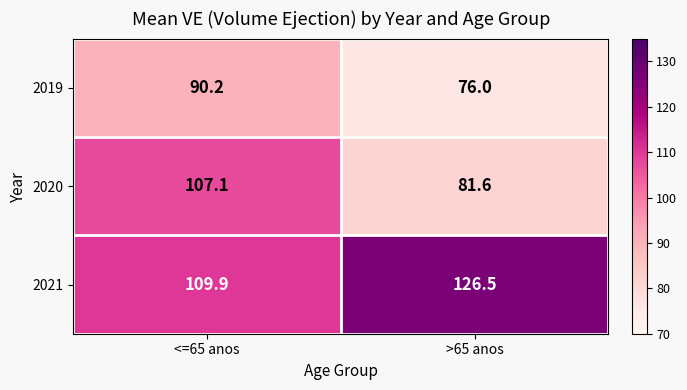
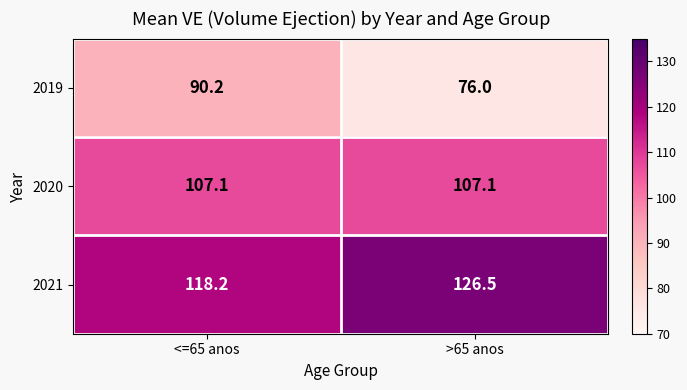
2020, >65 anos: 81.6 -> 107.1
2021, <=65 anos: 109.9 -> 118.2
